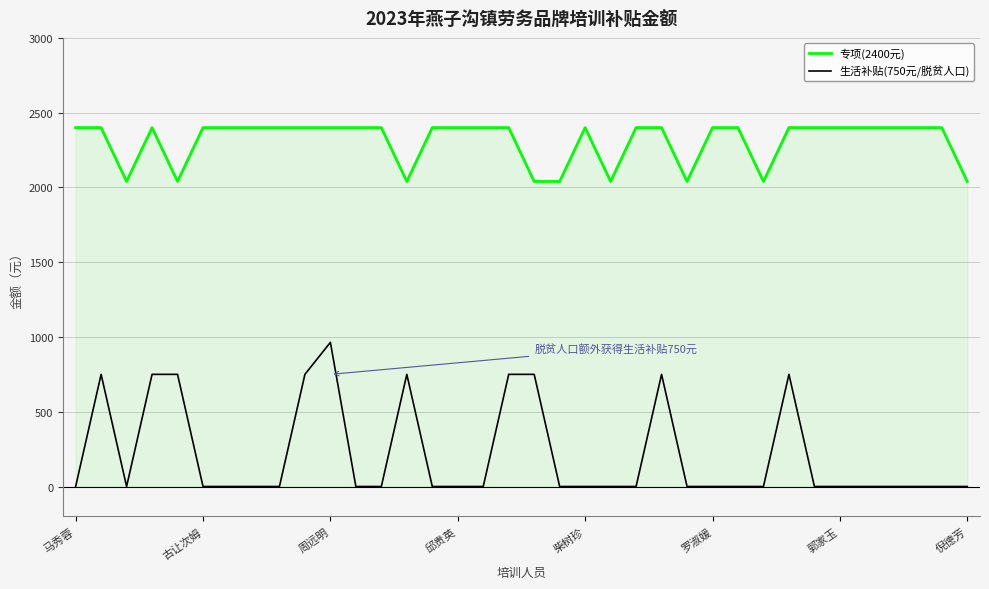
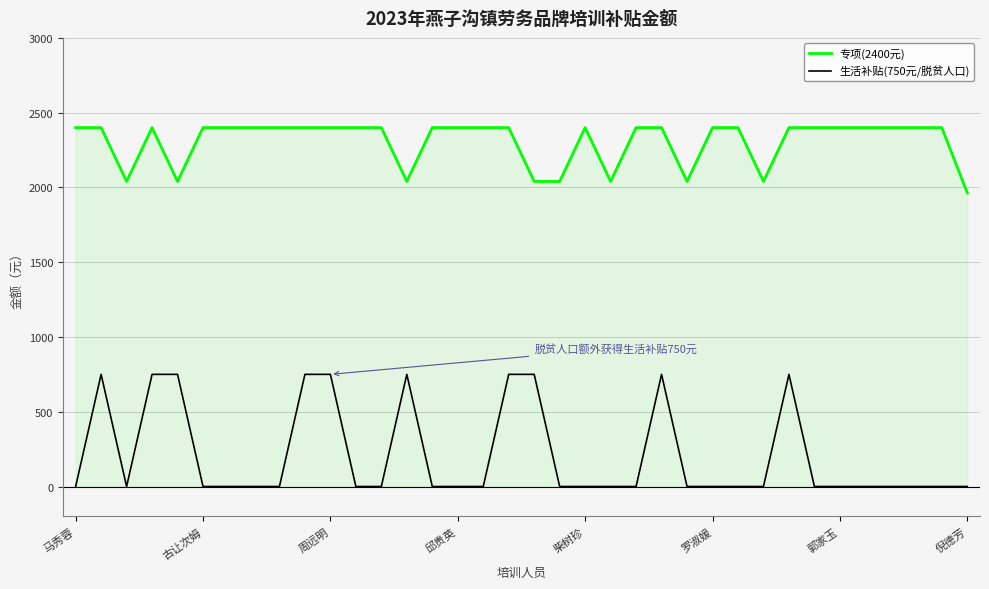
生活补贴(750元/脱贫人口), 周远明: 960 -> 750
专项(2400元), 倪德芳: 2040 -> 1960
